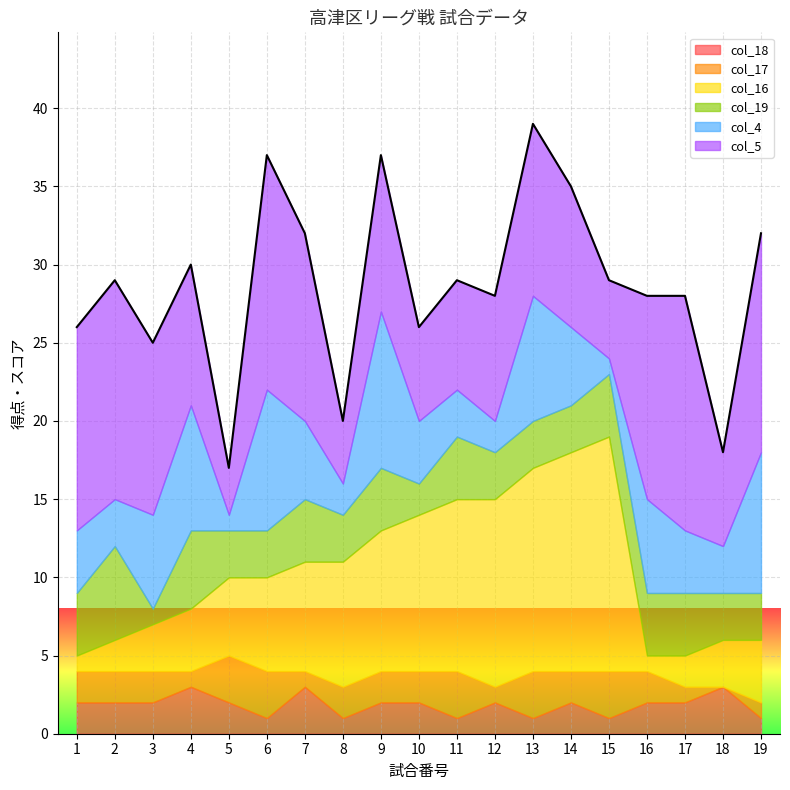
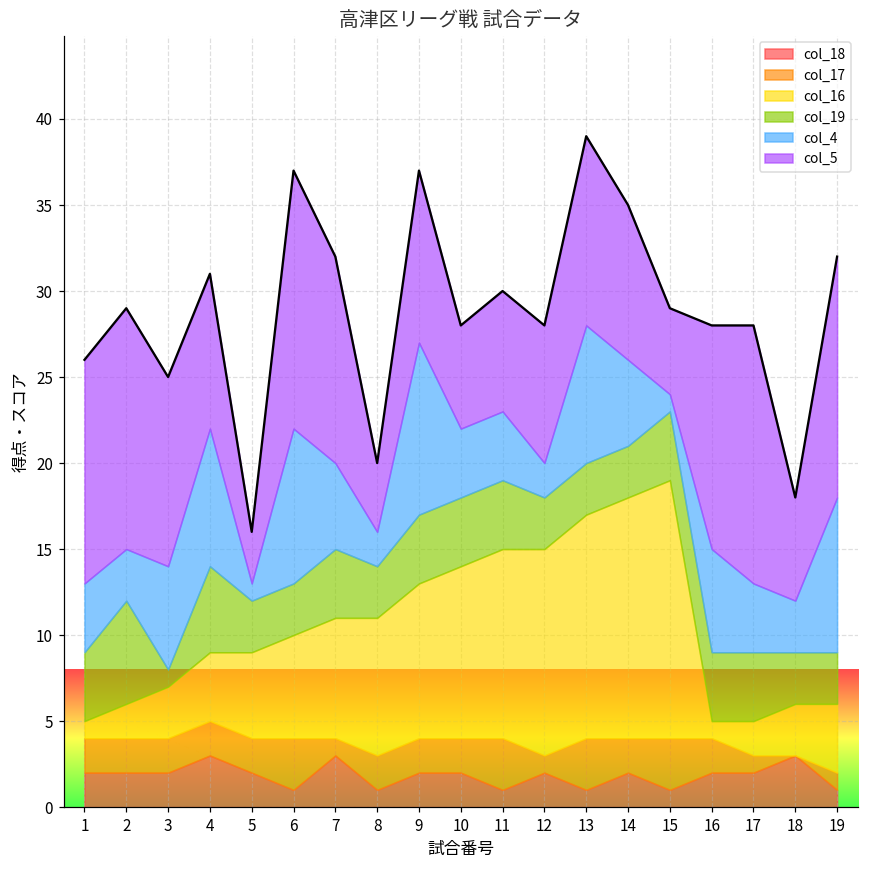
col_17, 4: 1 -> 2
col_17, 5: 3 -> 2
col_19, 10: 2 -> 4
col_4, 11: 3 -> 4
